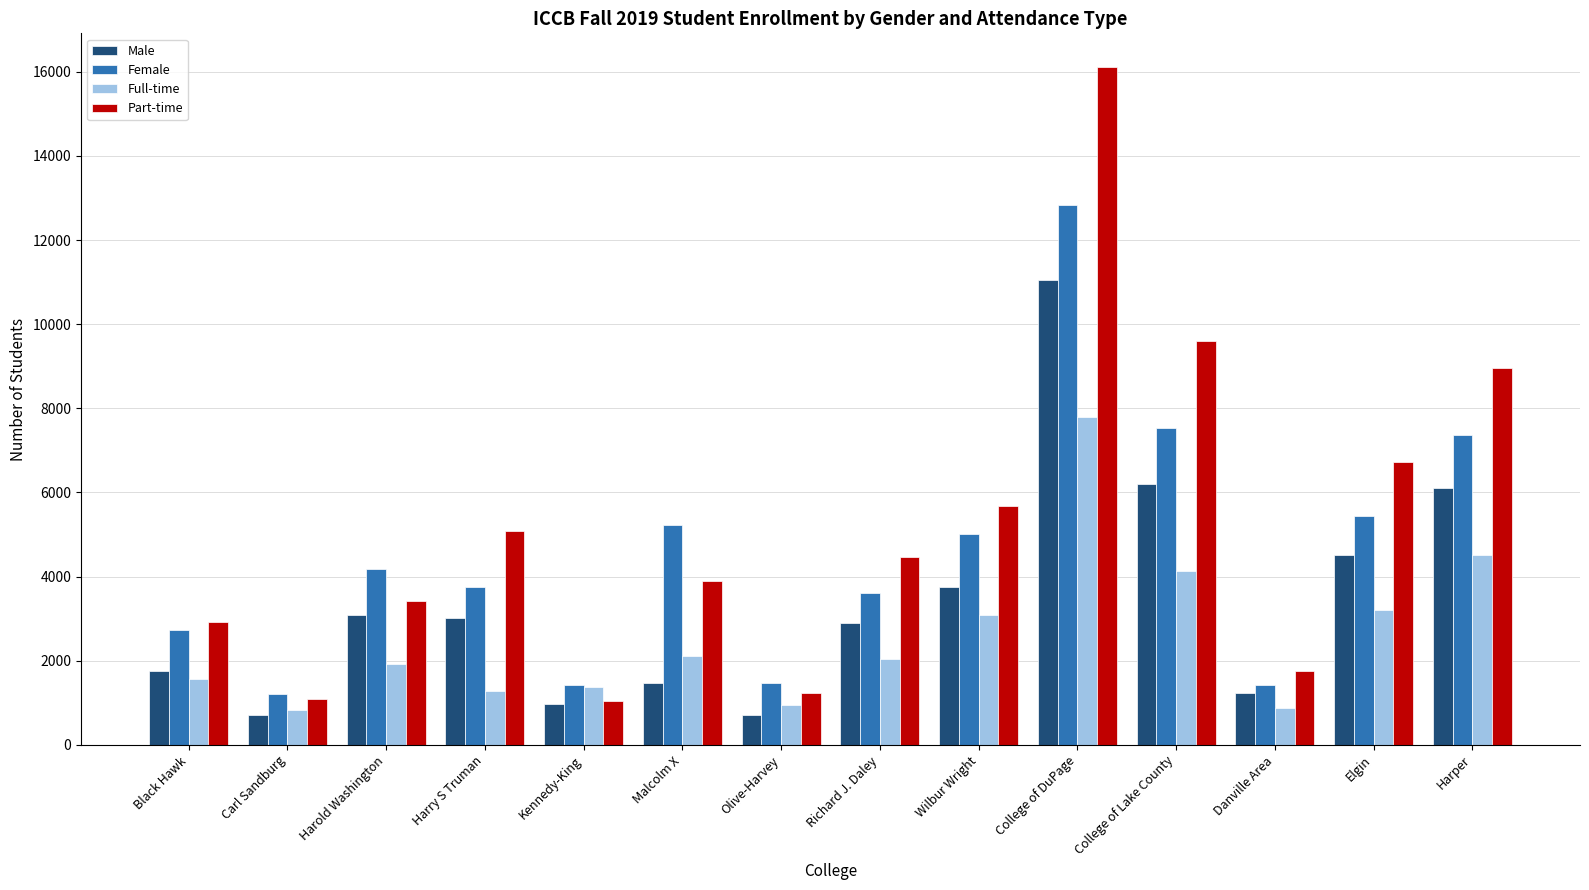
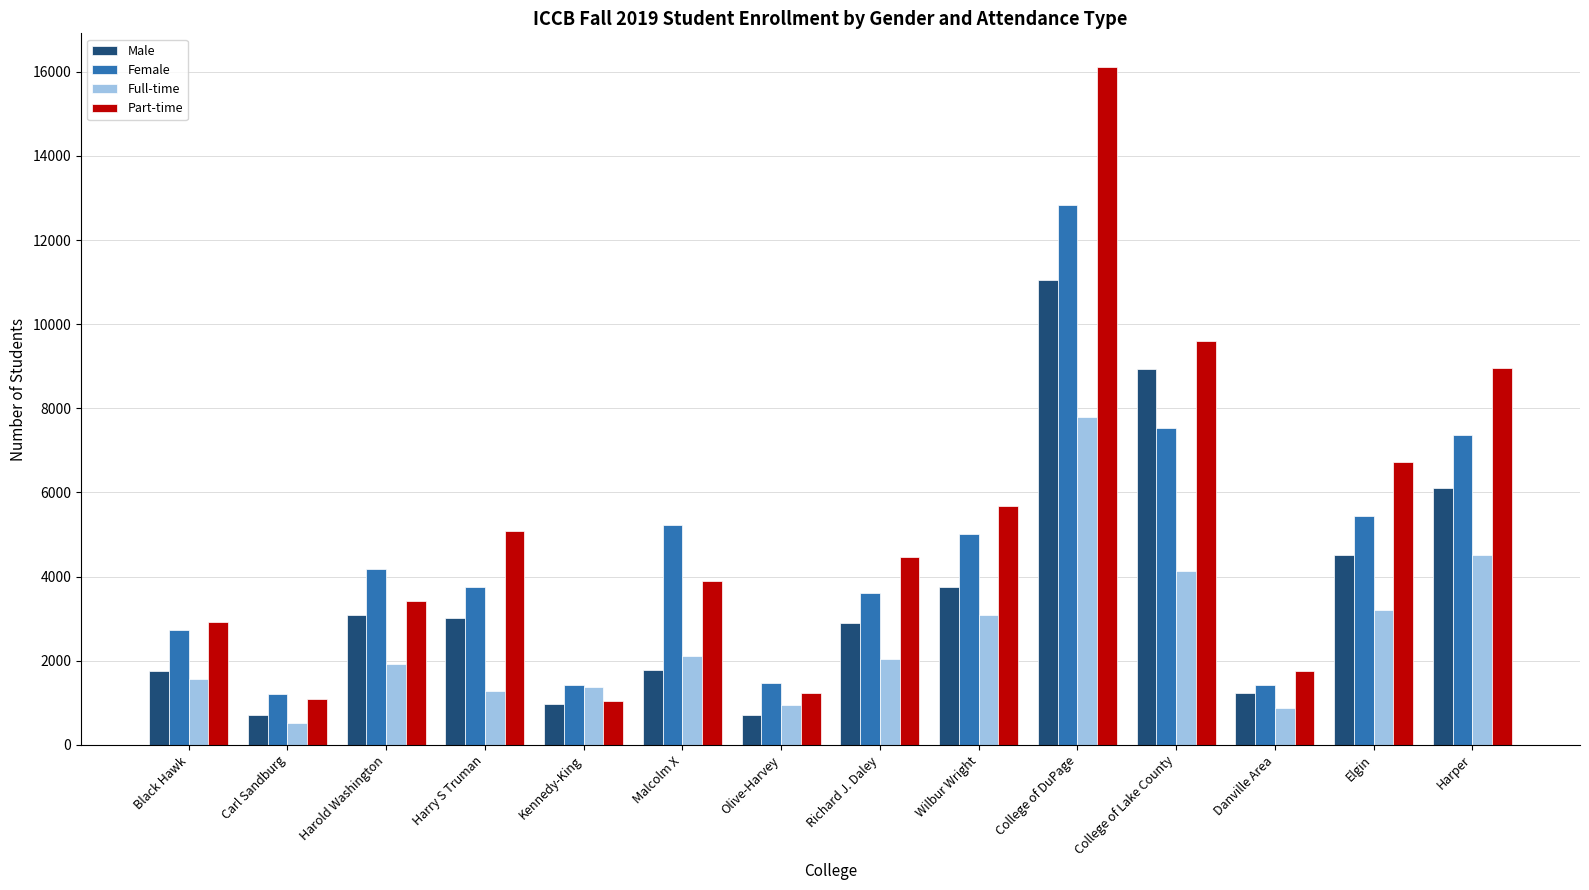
Full-time, Carl Sandburg: 800 -> 500
Male, Malcolm X: 1500 -> 1800
Male, College of Lake County: 6200 -> 8900
